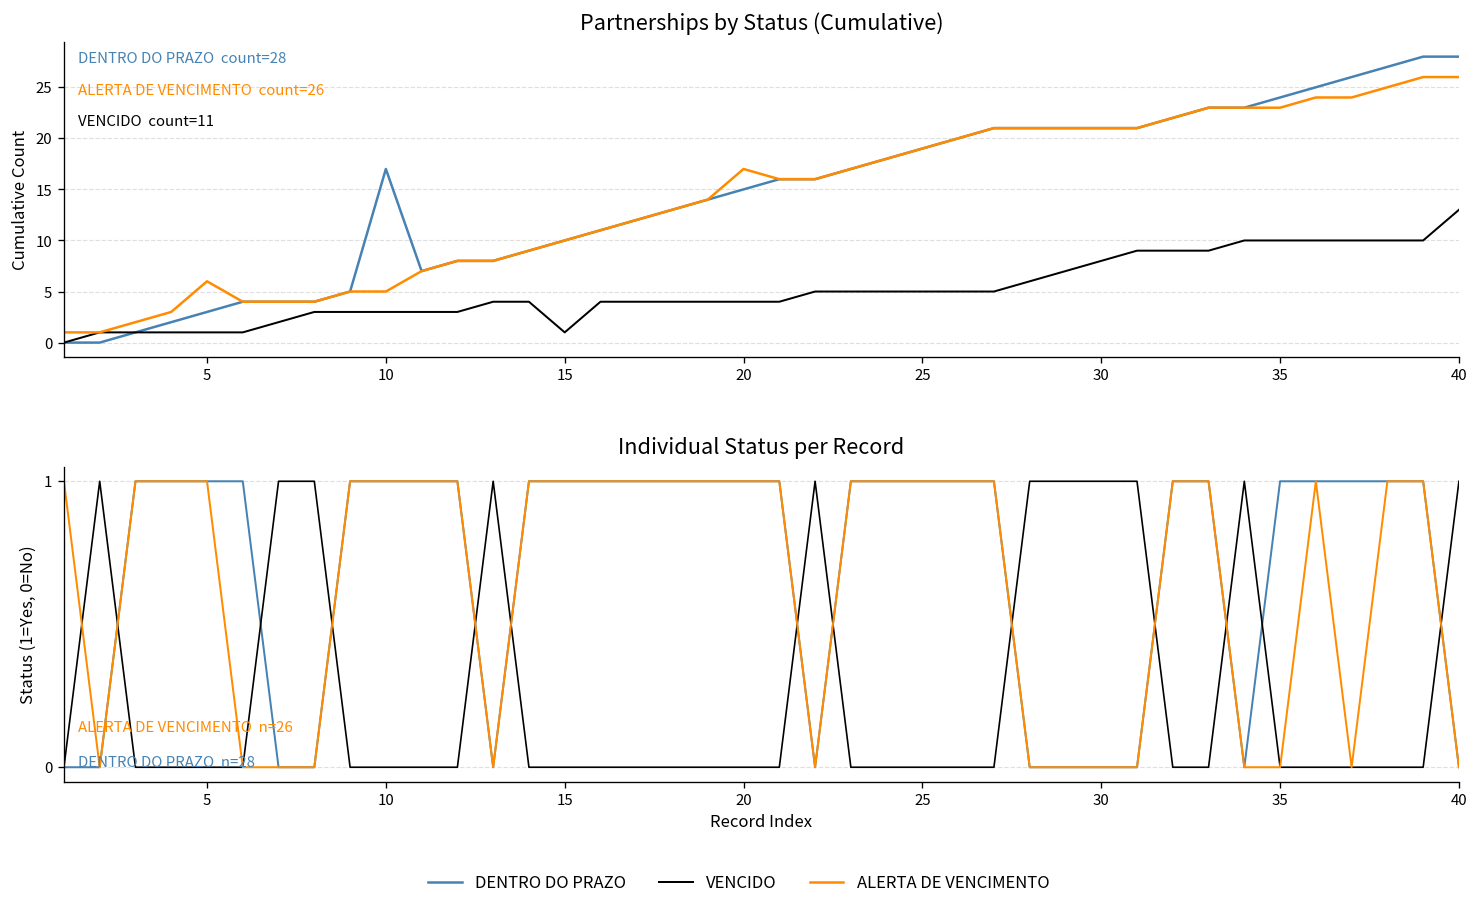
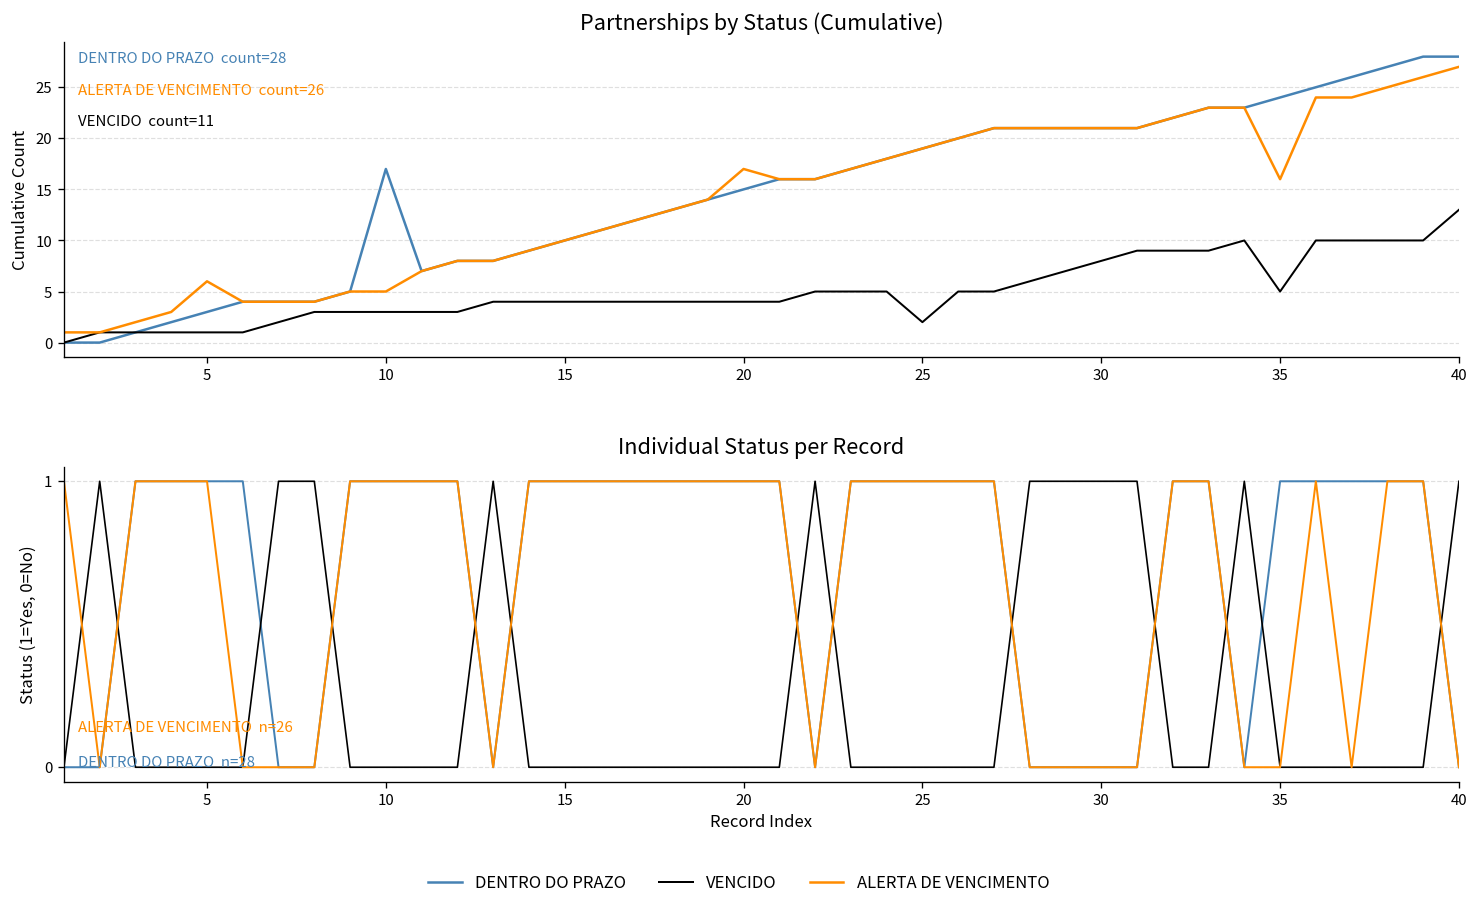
Partnerships by Status (Cumulative), VENCIDO, 15: 1 -> 4
Partnerships by Status (Cumulative), VENCIDO, 25: 5 -> 2
Partnerships by Status (Cumulative), VENCIDO, 35: 10 -> 5
Partnerships by Status (Cumulative), ALERTA DE VENCIMENTO, 35: 23 -> 16
Partnerships by Status (Cumulative), ALERTA DE VENCIMENTO, 40: 26 -> 27
